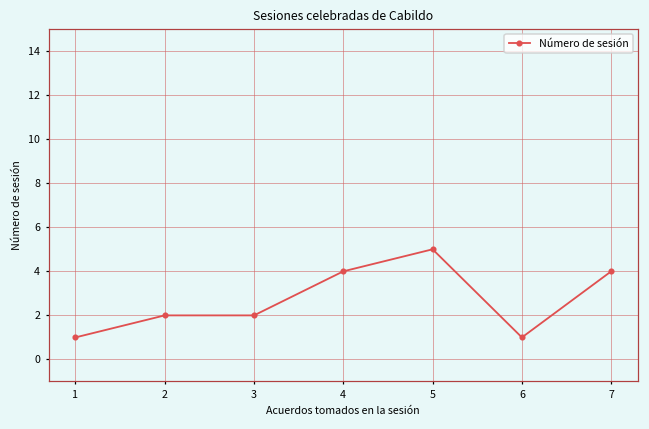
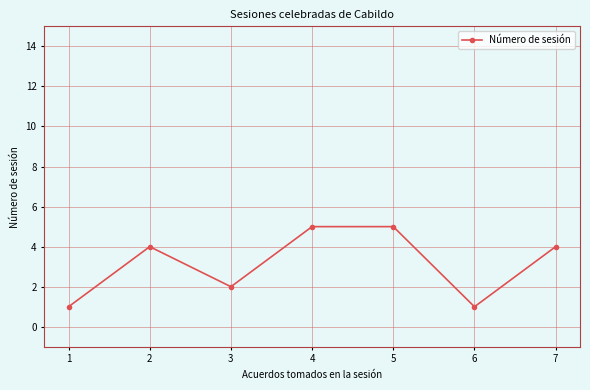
2: 2 -> 4
4: 4 -> 5
